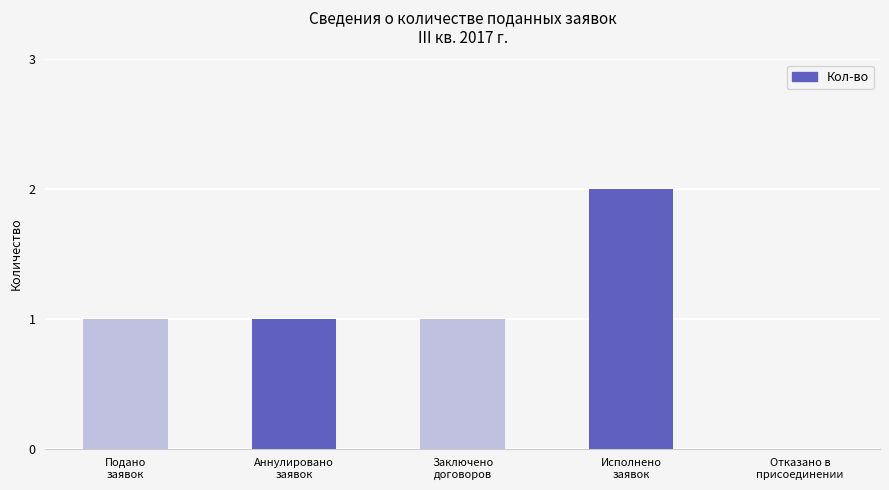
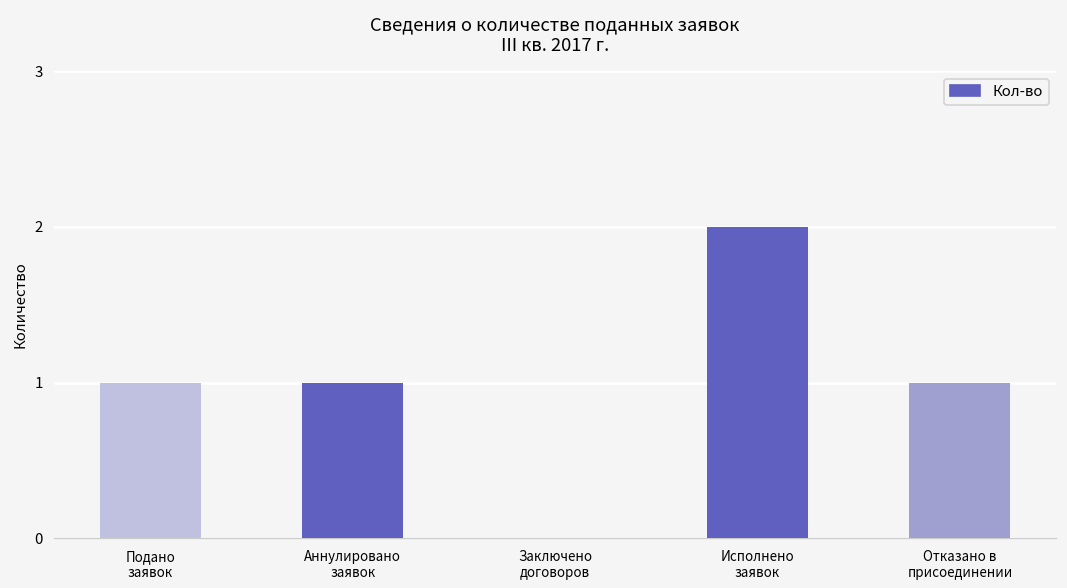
Заключено договоров: 1 -> 0
Отказано в присоединении: 0 -> 1
